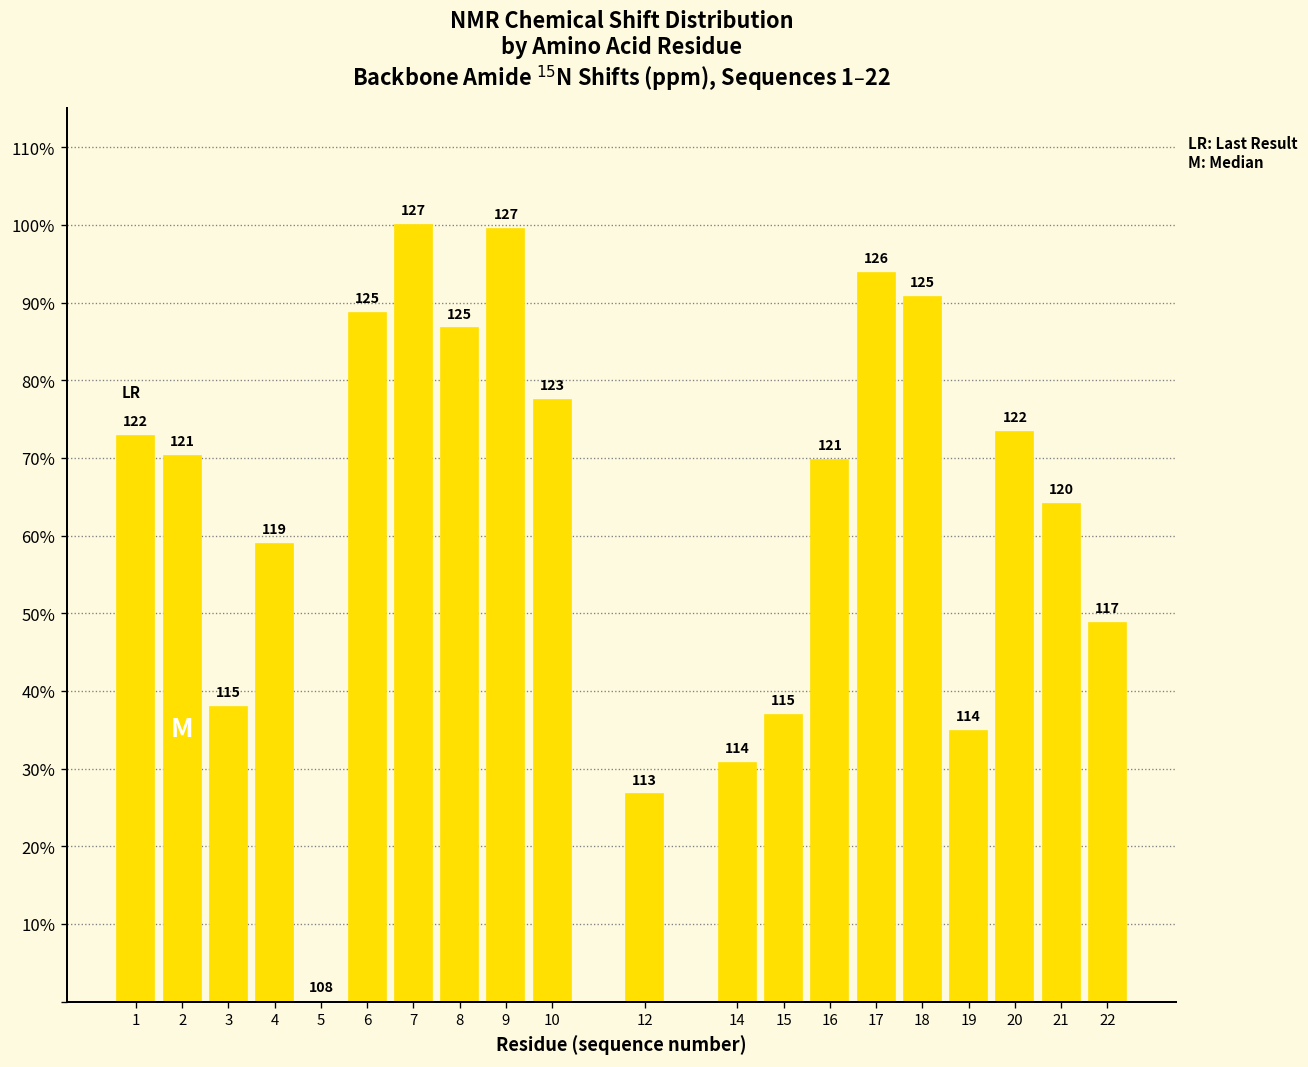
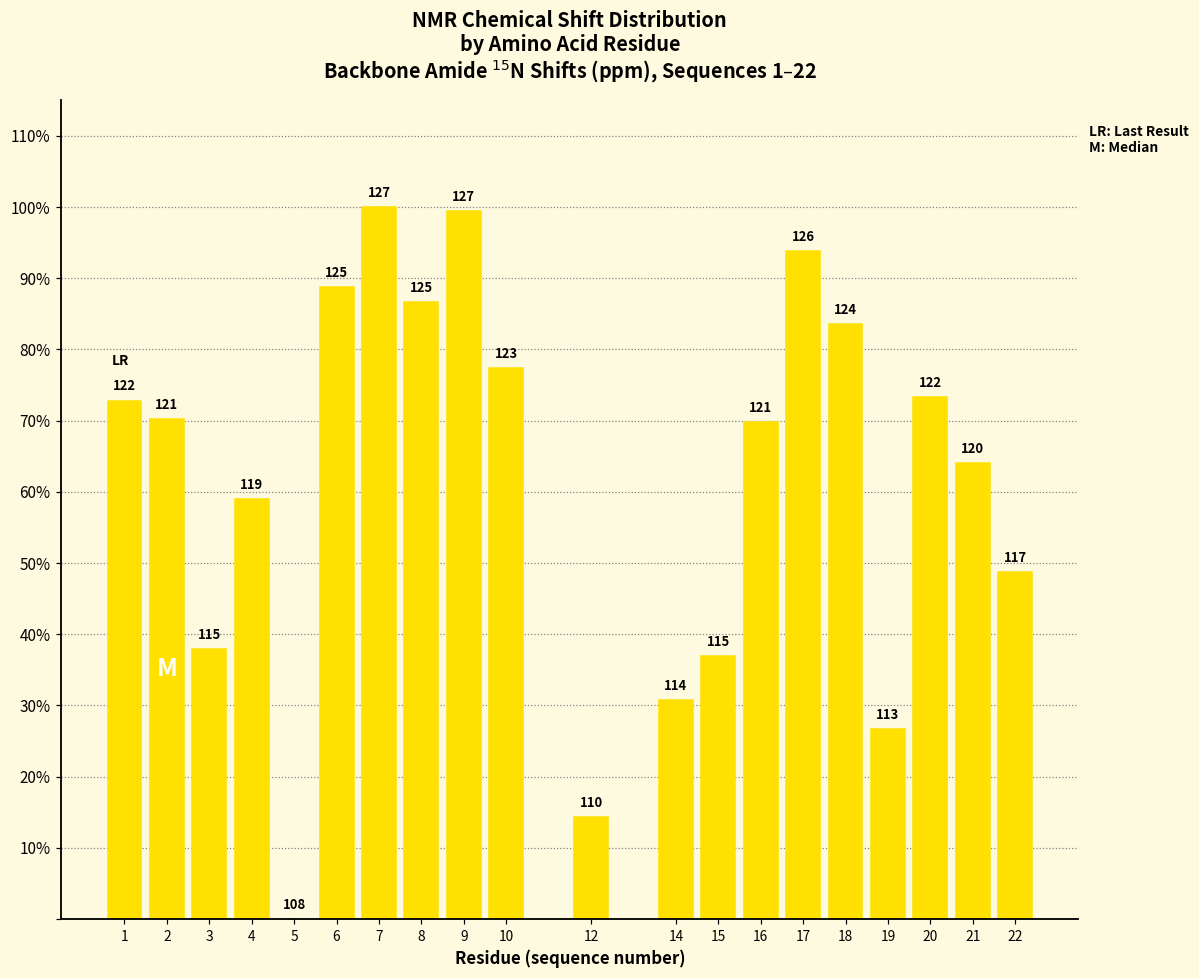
12: 113 -> 110
18: 125 -> 124
19: 114 -> 113
